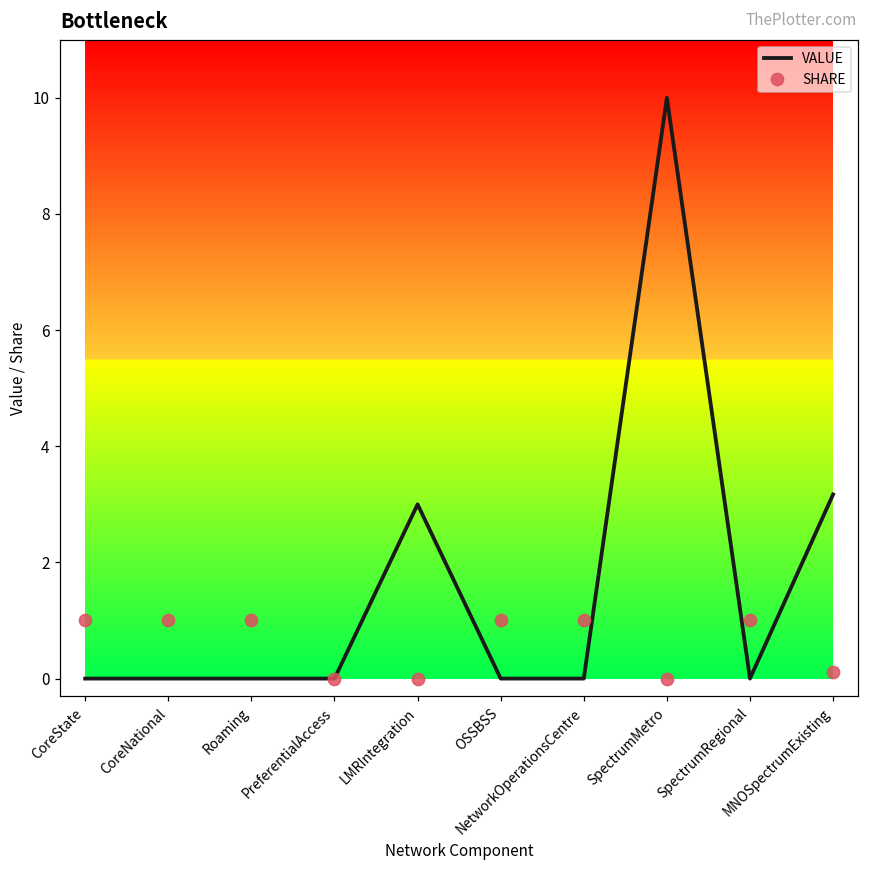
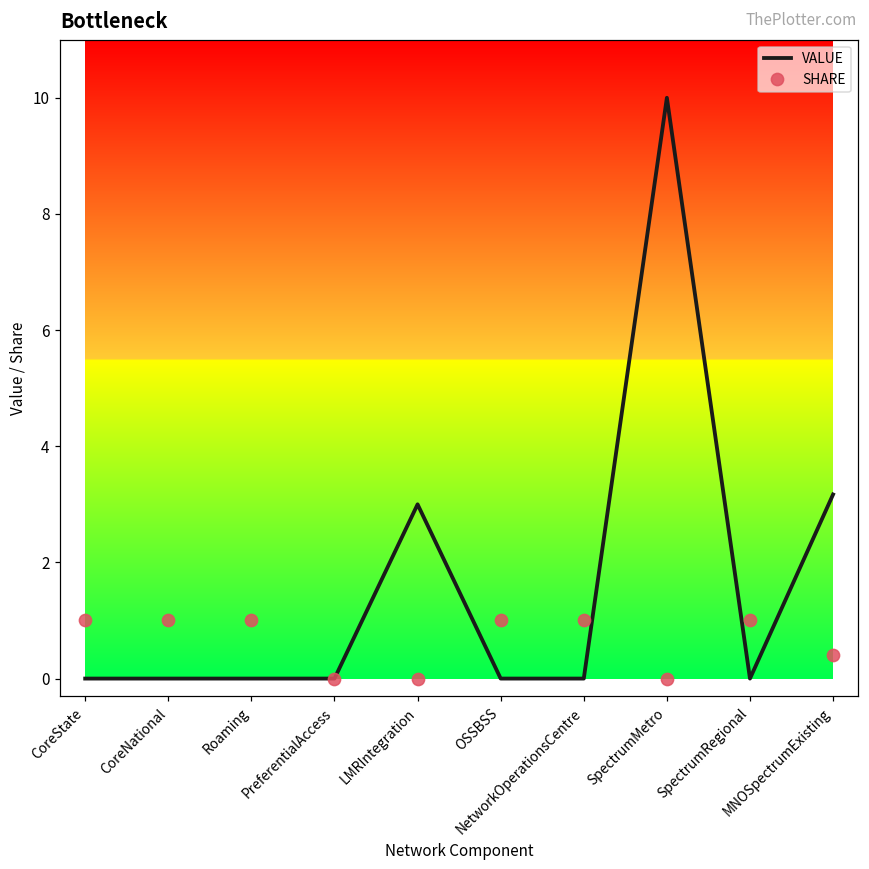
SHARE, MNOSpectrumExisting: 0.1 -> 0.4
